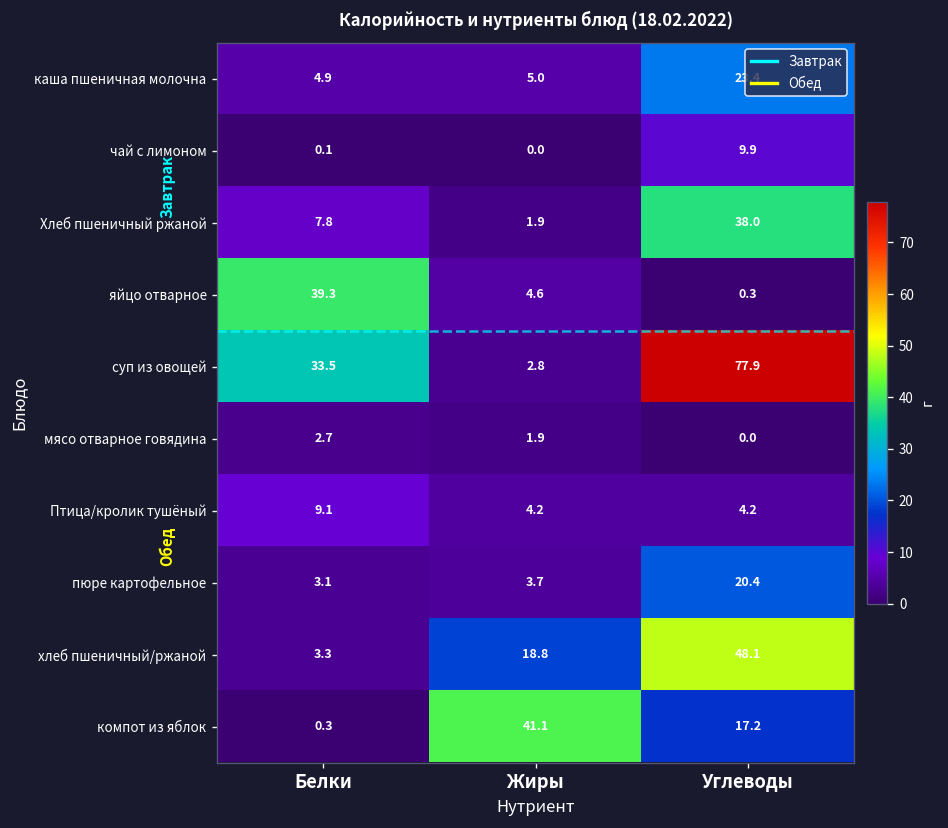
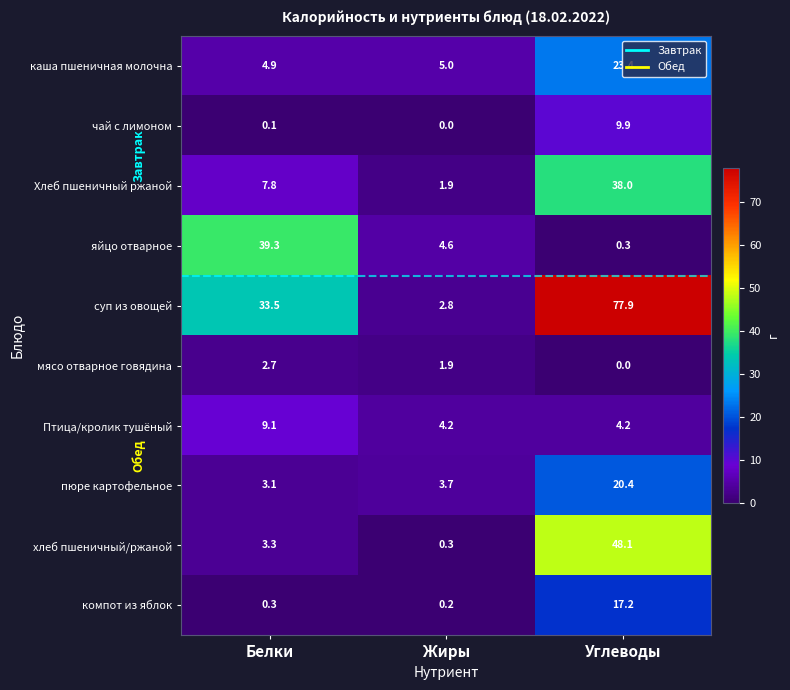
хлеб пшеничный/ржаной, Жиры: 18.8 -> 0.3
компот из яблок, Жиры: 41.1 -> 0.2
